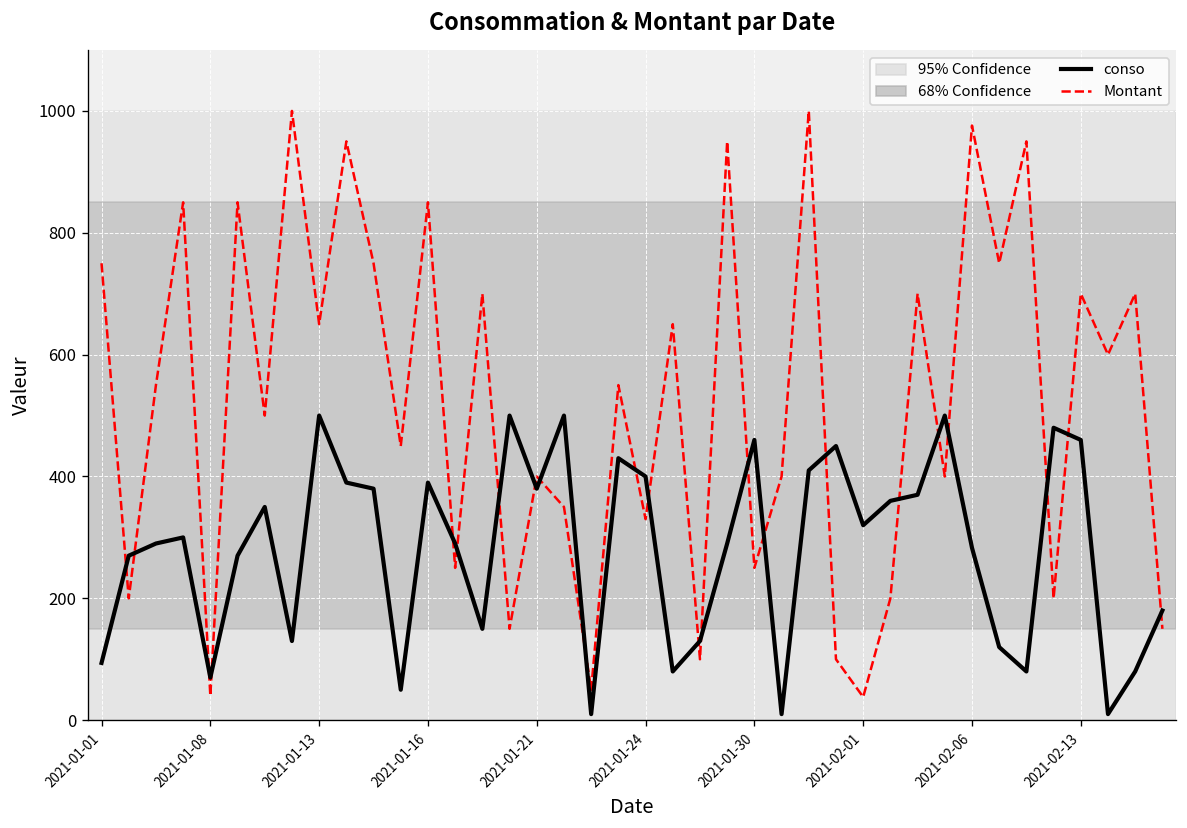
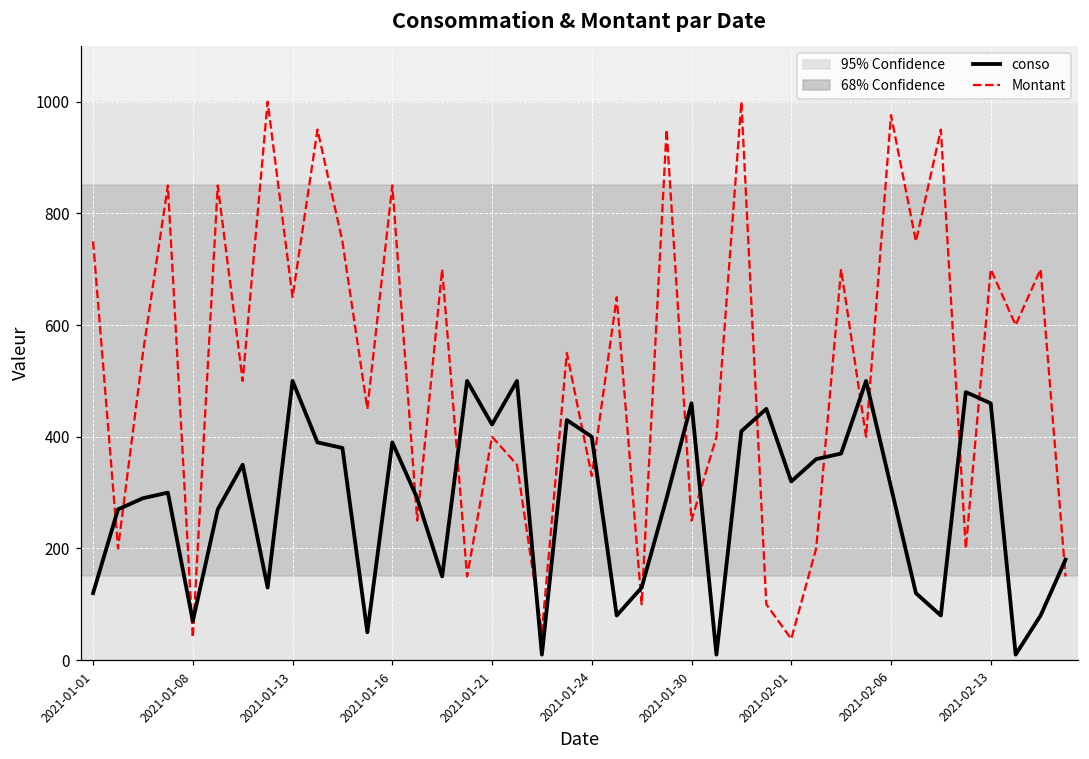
conso, 2021-01-01: 90 -> 120
conso, 2021-01-21: 380 -> 420
conso, 2021-02-06: 280 -> 310
